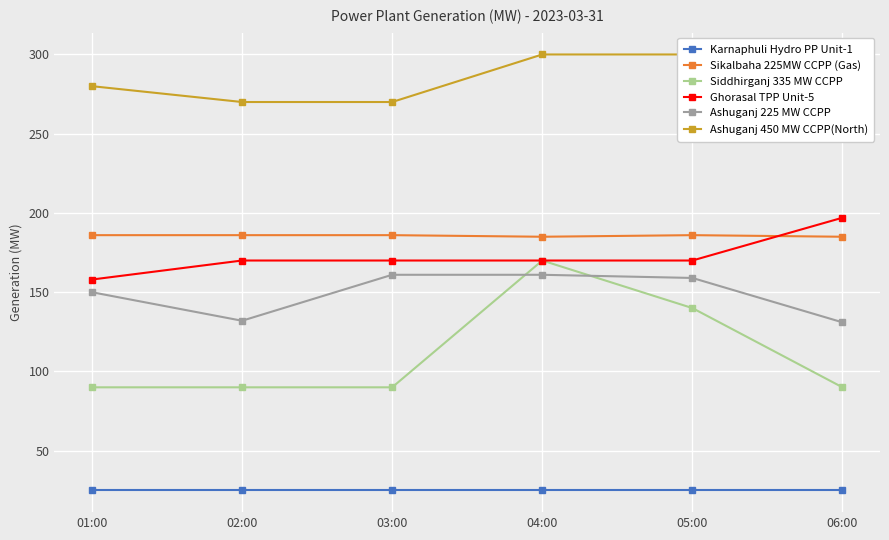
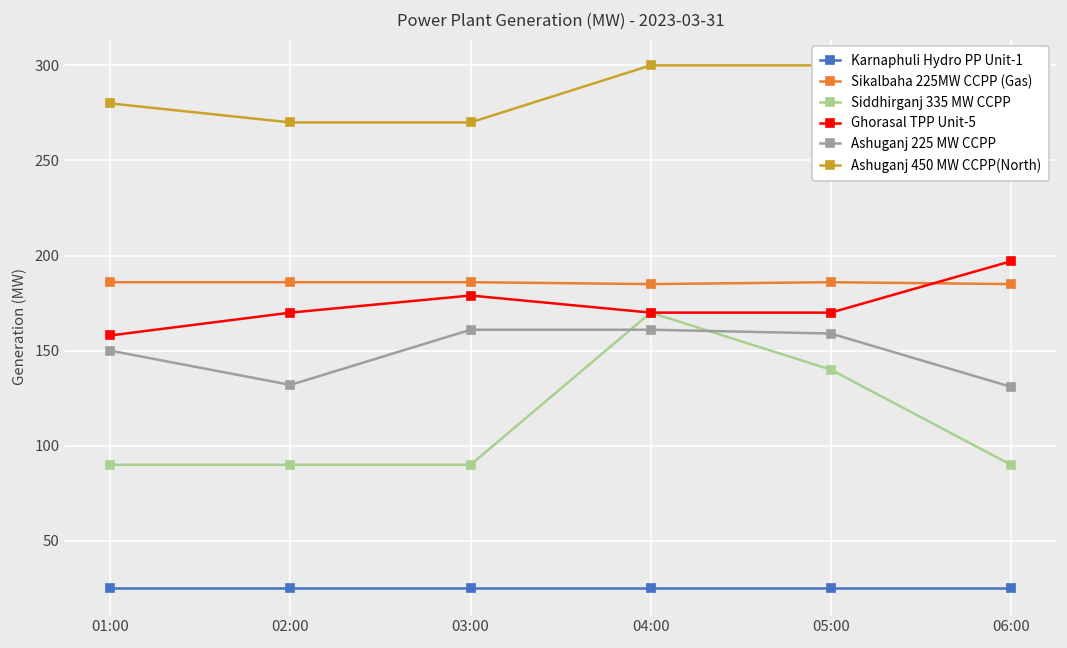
Ghorasal TPP Unit-5, 03:00: 170 -> 179
